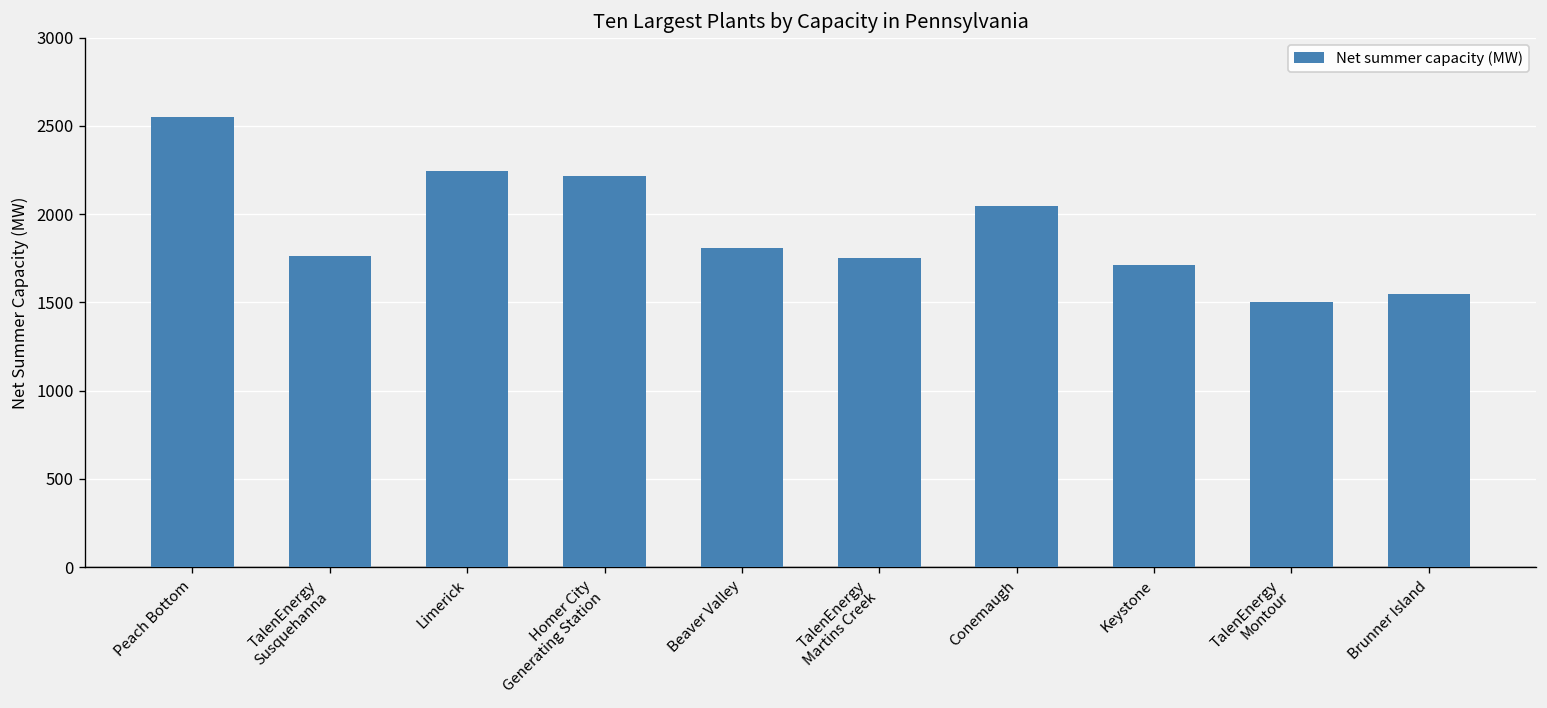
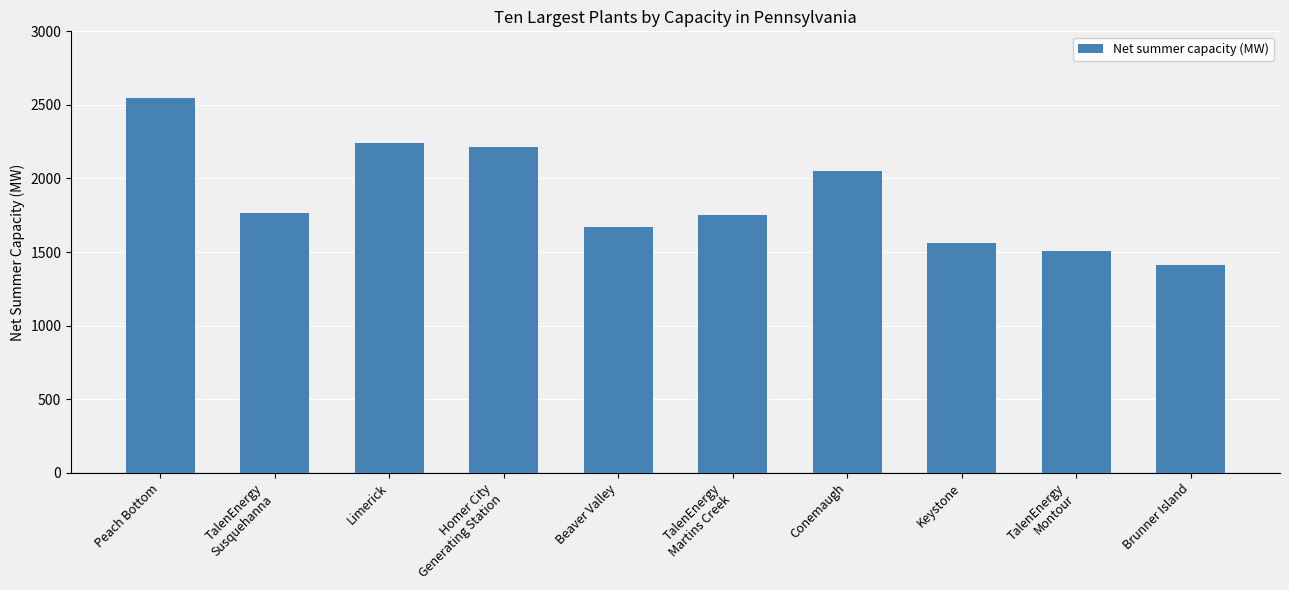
Beaver Valley: 1810 -> 1670
Keystone: 1710 -> 1560
Brunner Island: 1550 -> 1410
